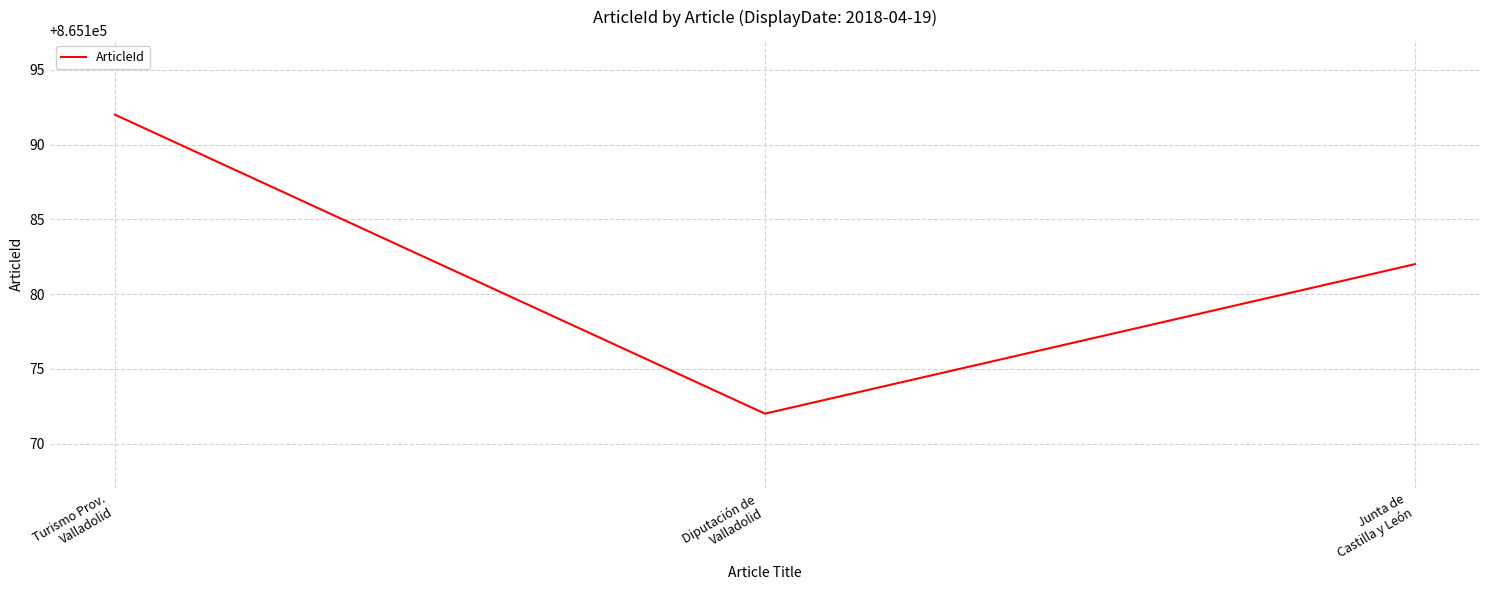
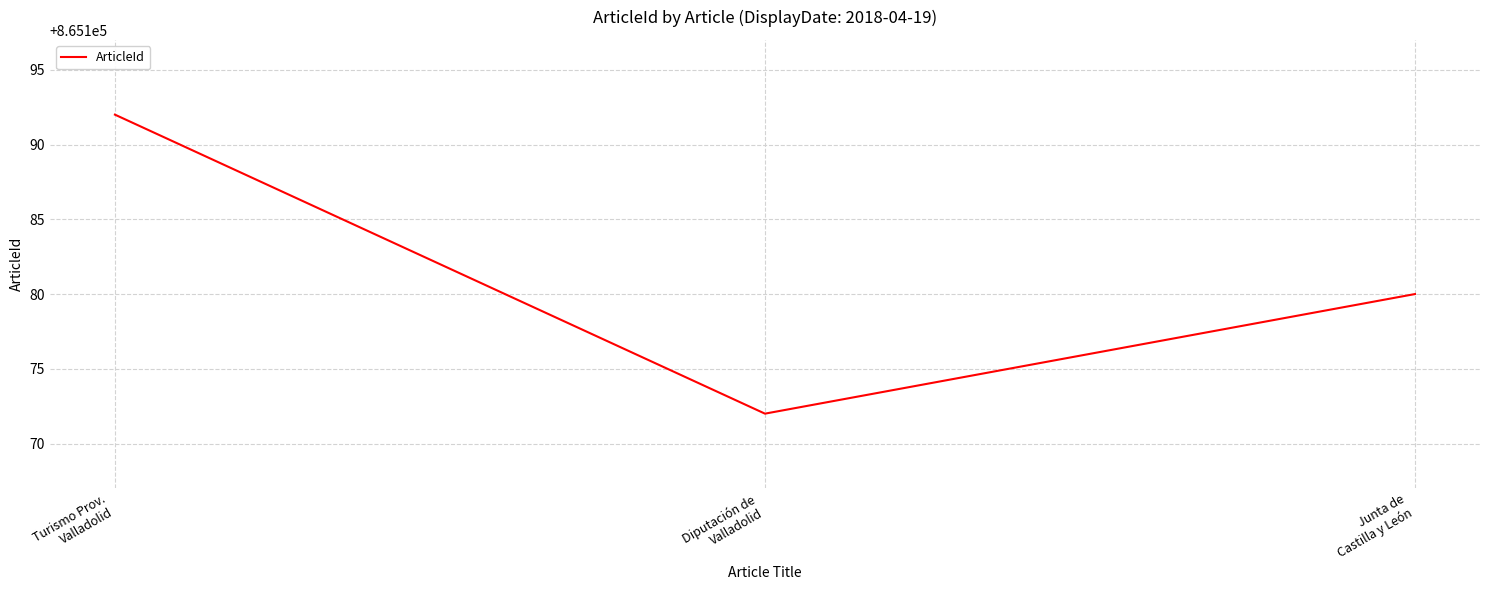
Junta de Castilla y León: 865182 -> 865180
